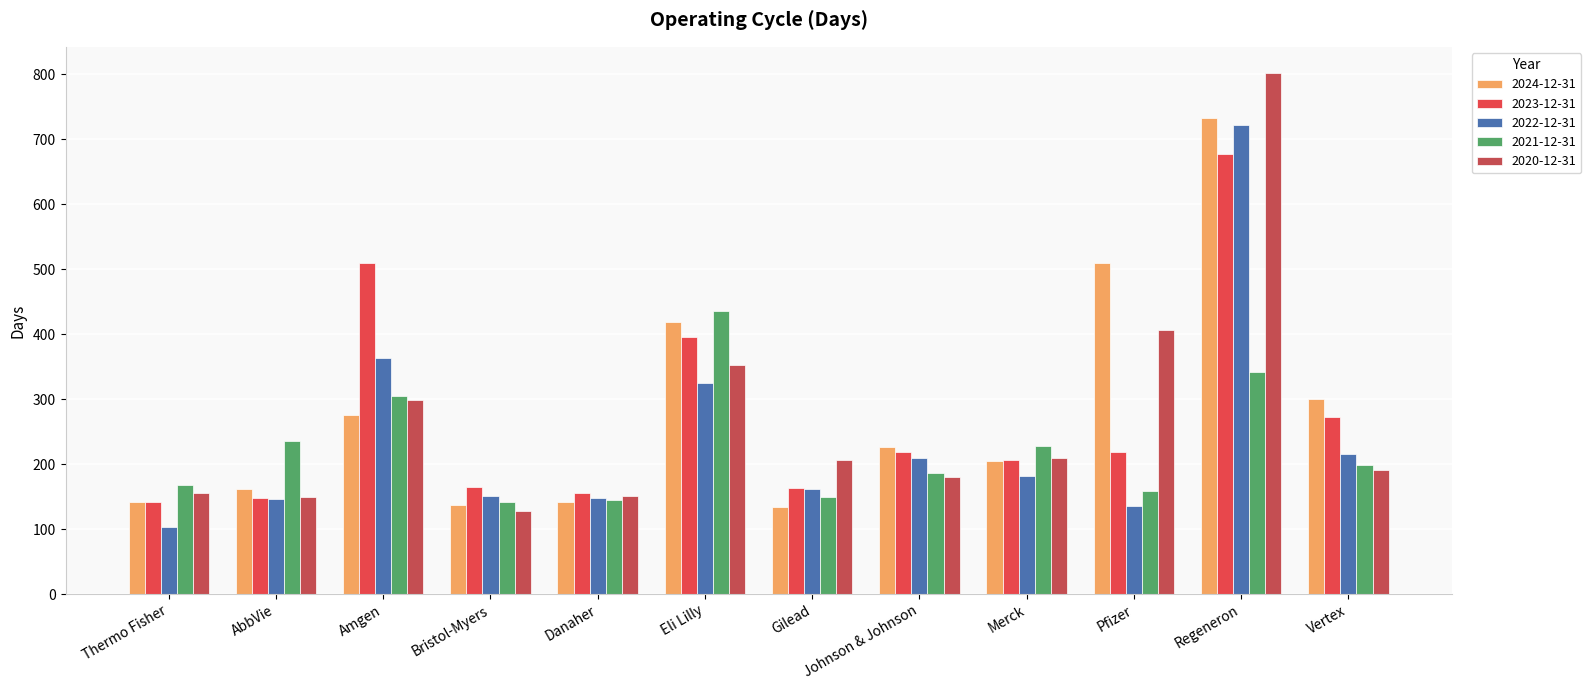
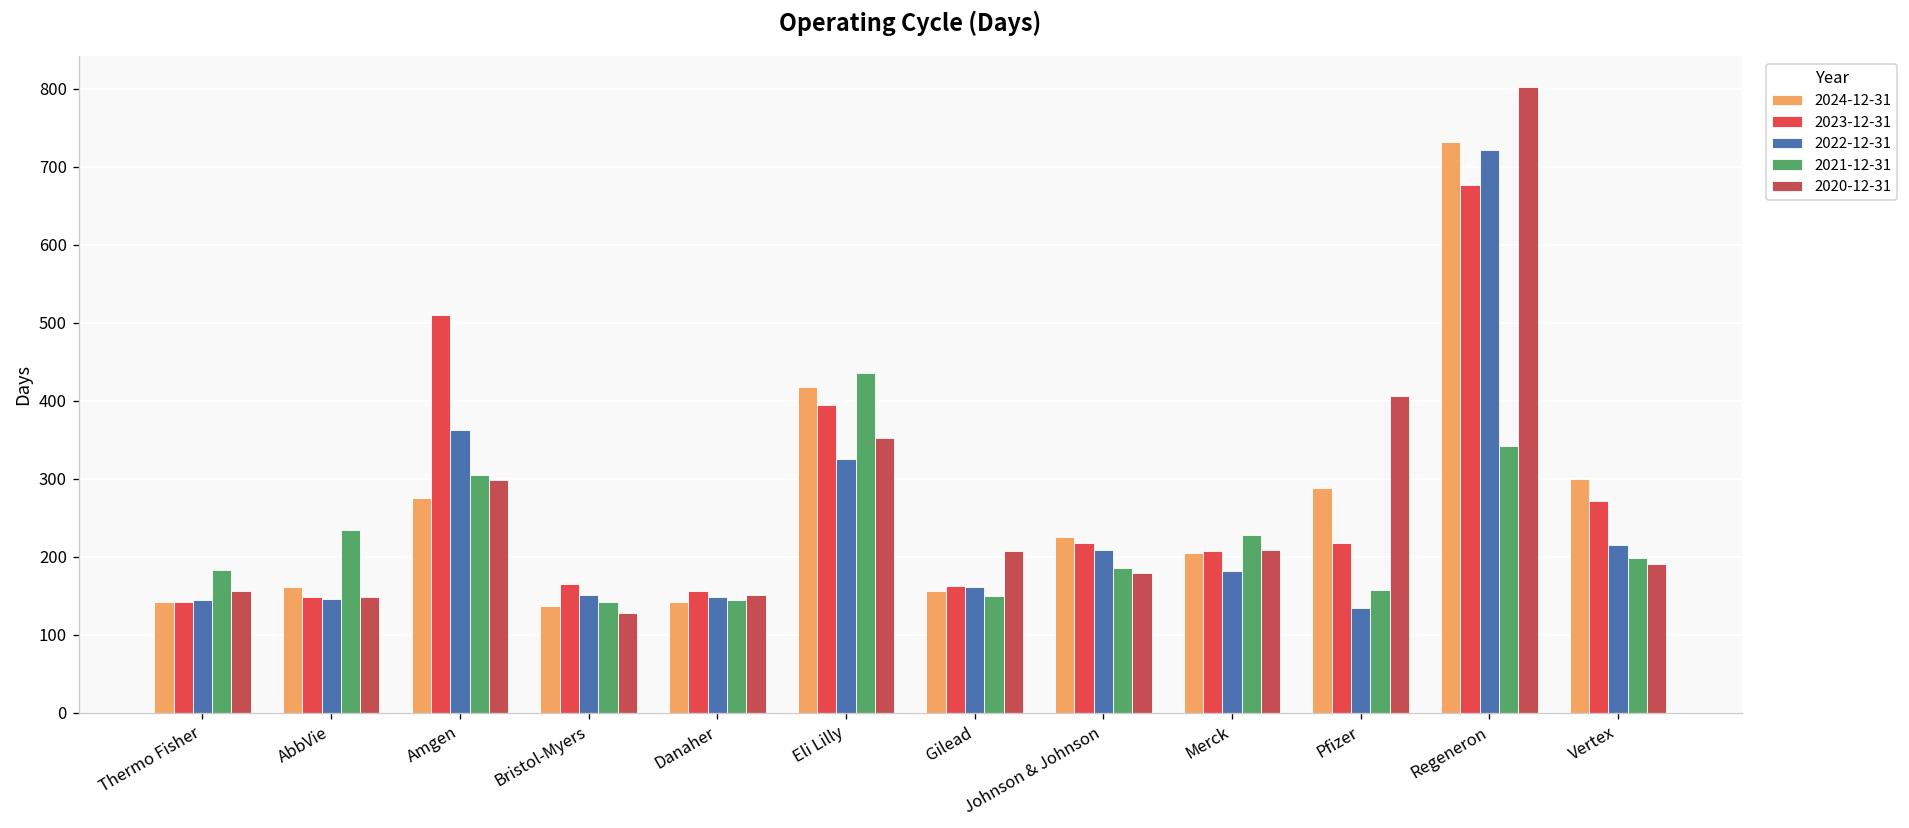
2022-12-31, Thermo Fisher: 100 -> 150
2021-12-31, Thermo Fisher: 170 -> 180
2024-12-31, Gilead: 130 -> 160
2024-12-31, Pfizer: 510 -> 290
